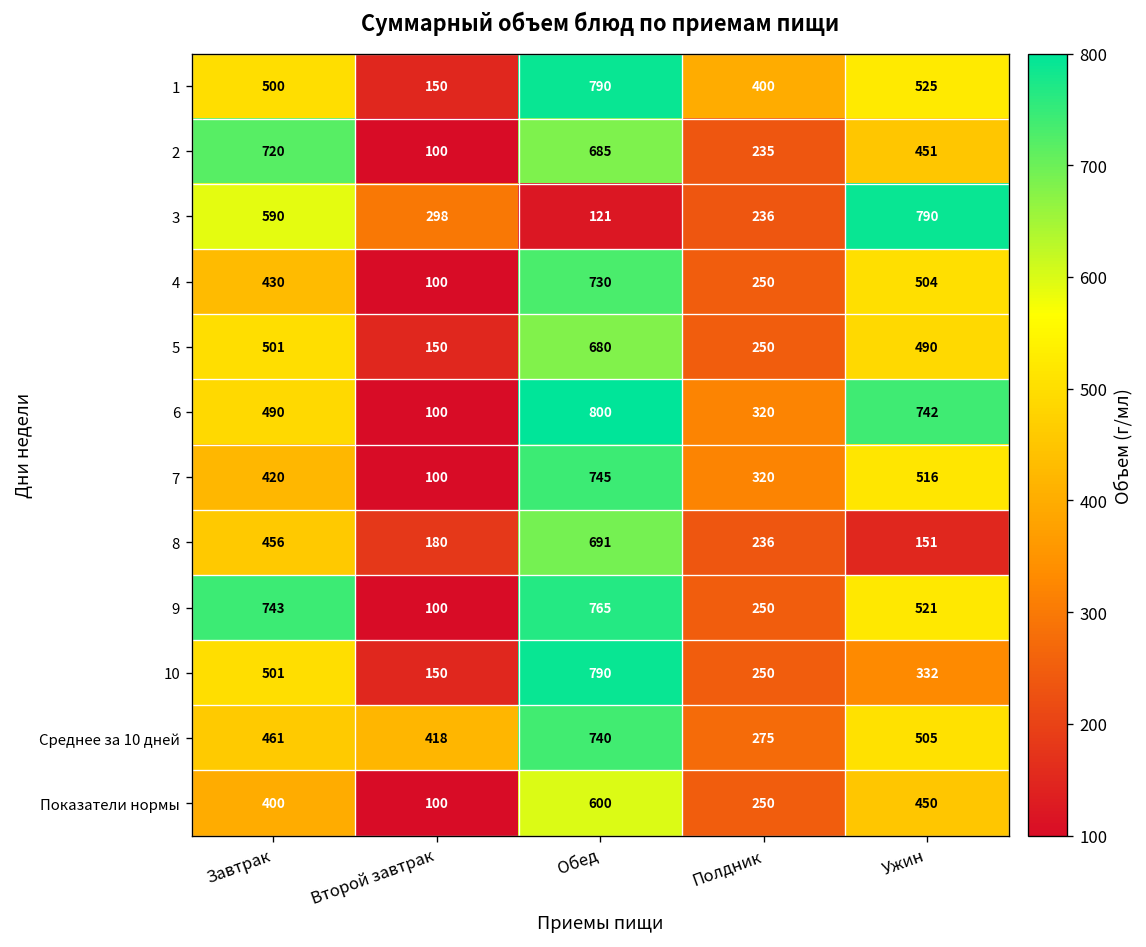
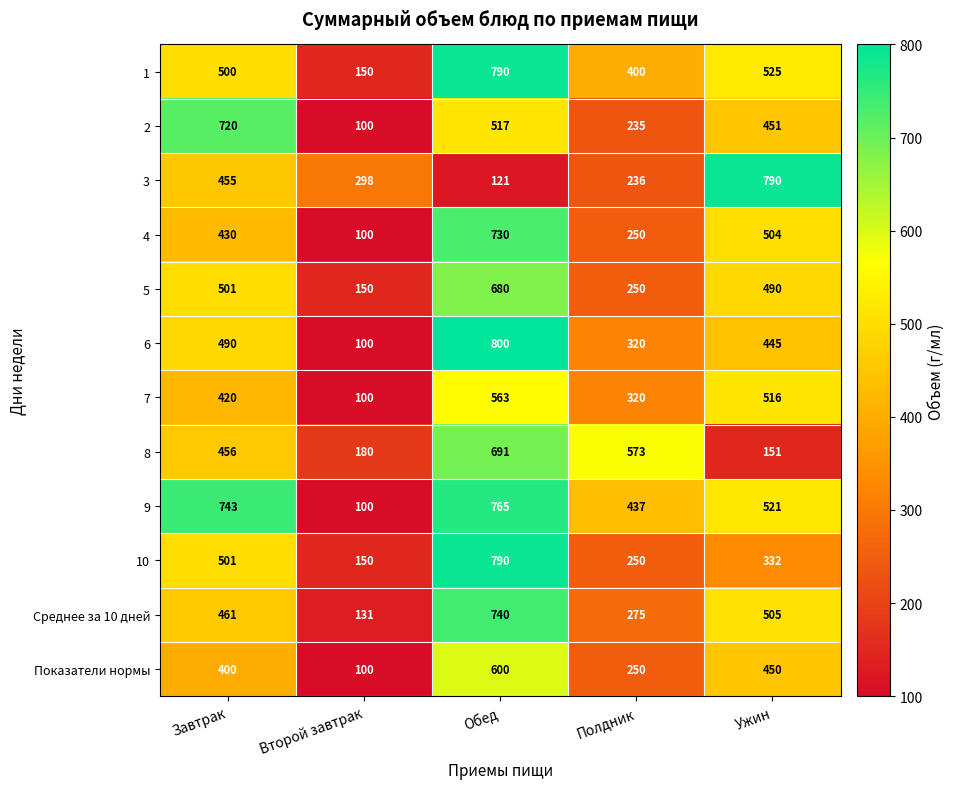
2, Обед: 685 -> 517
3, Завтрак: 590 -> 455
6, Ужин: 742 -> 445
7, Обед: 745 -> 563
8, Полдник: 236 -> 573
9, Полдник: 250 -> 437
Среднее за 10 дней, Второй завтрак: 418 -> 131
